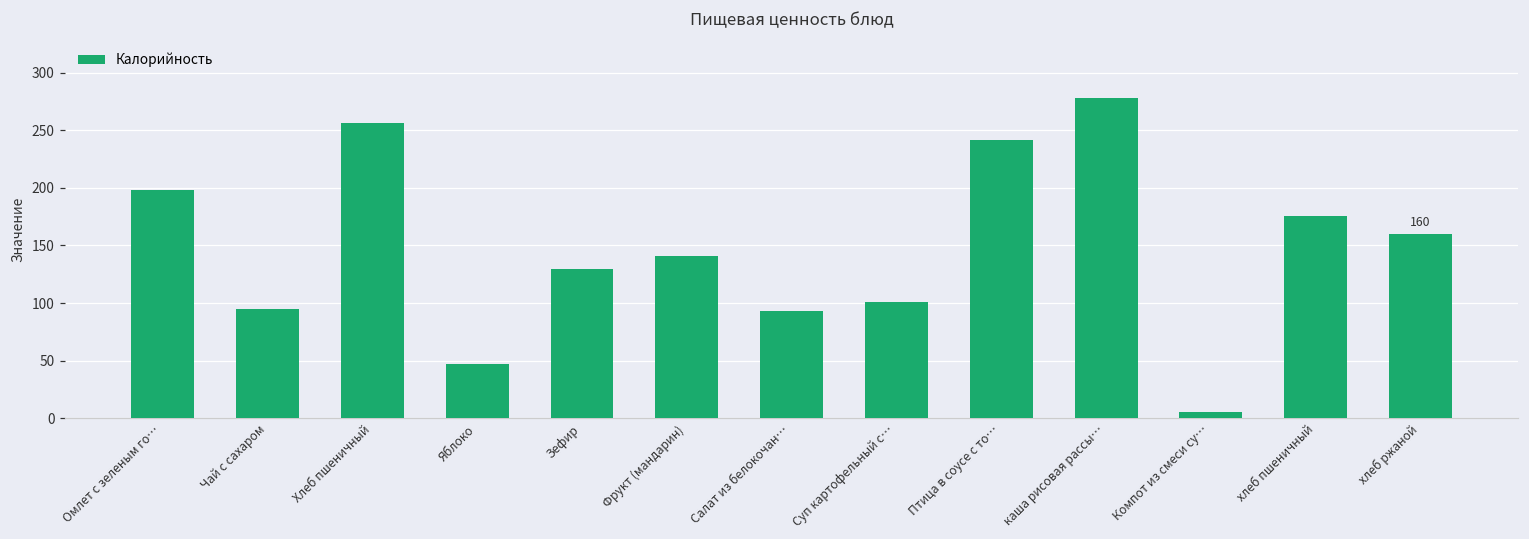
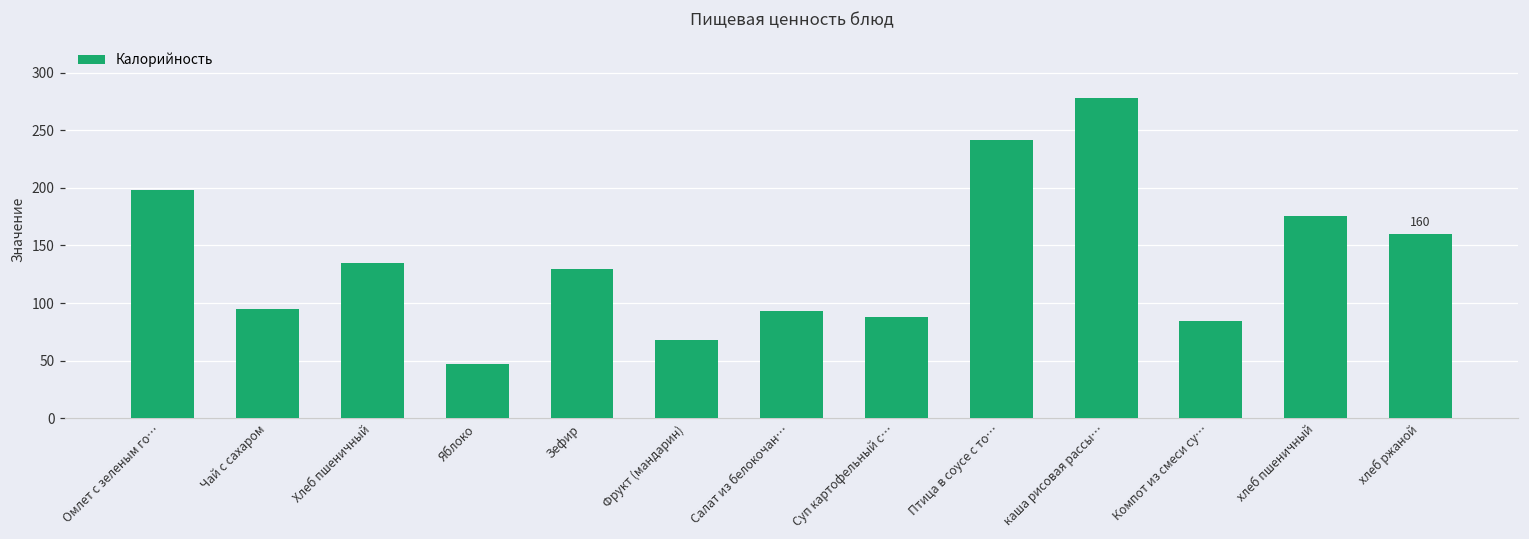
Хлеб пшеничный: 256 -> 135
Фрукт (мандарин): 141 -> 68
Суп картофельный с…: 101 -> 88
Компот из смеси су…: 5 -> 84
